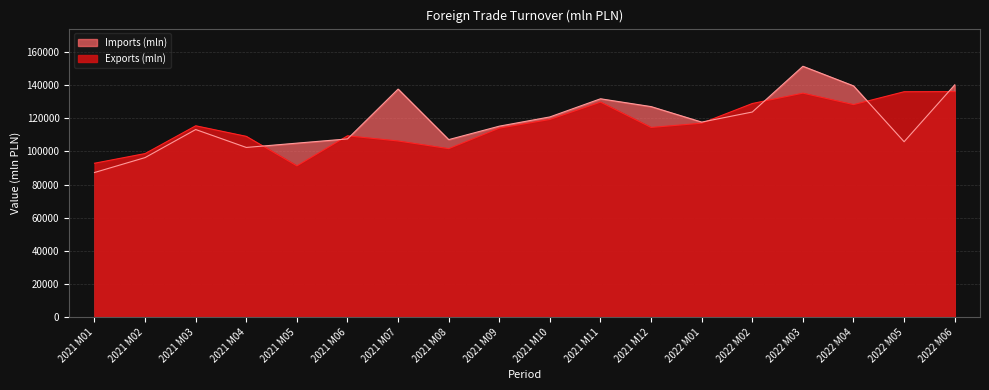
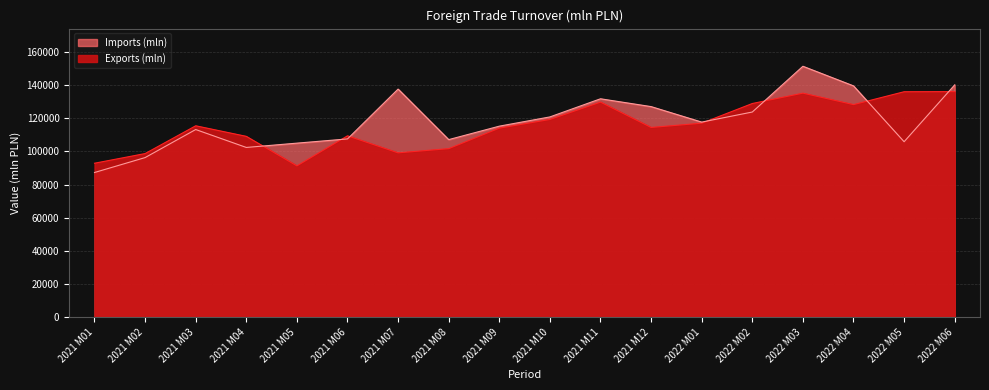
Exports (mln), 2021 M07: 106000 -> 99000
